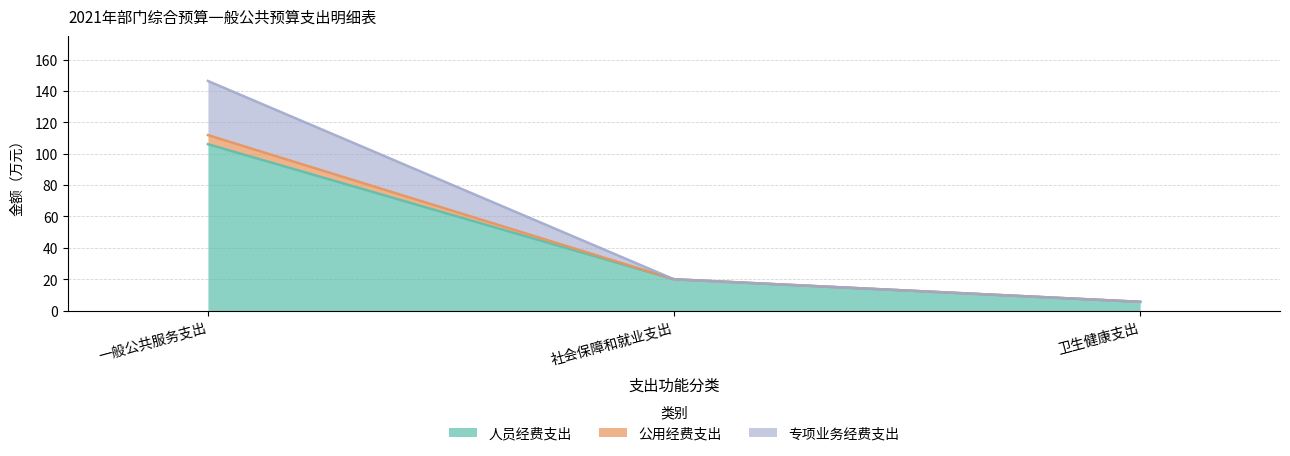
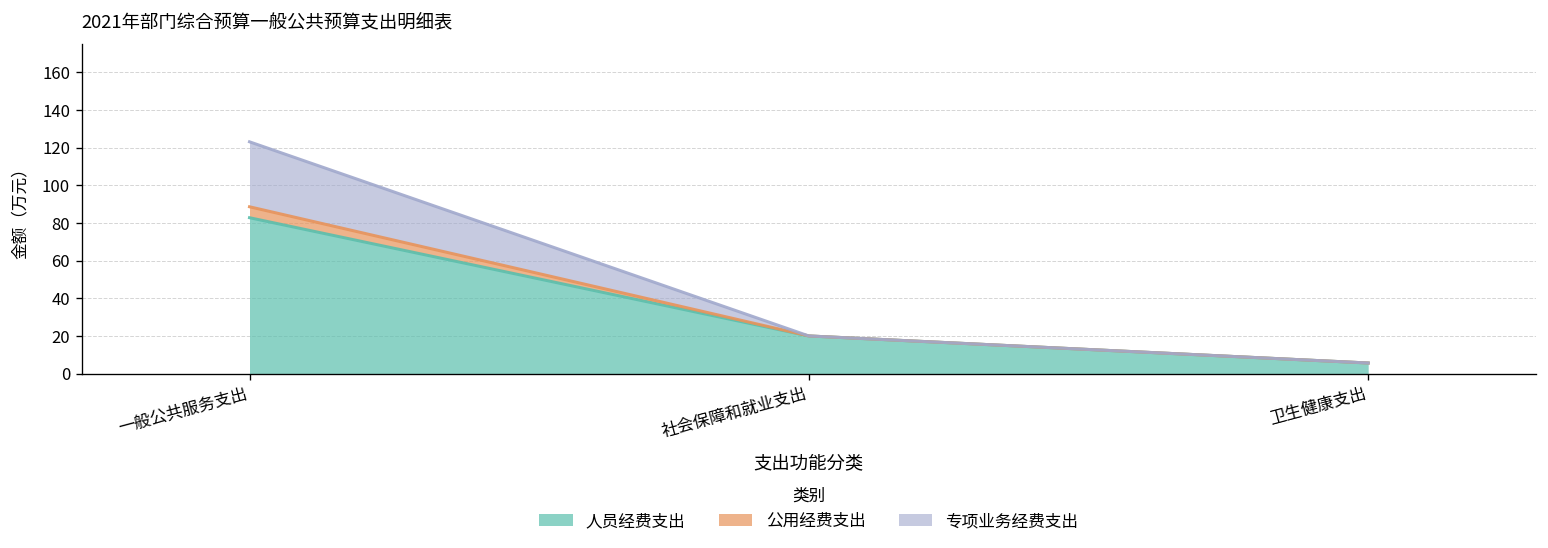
人员经费支出, 一般公共服务支出: 106 -> 83
